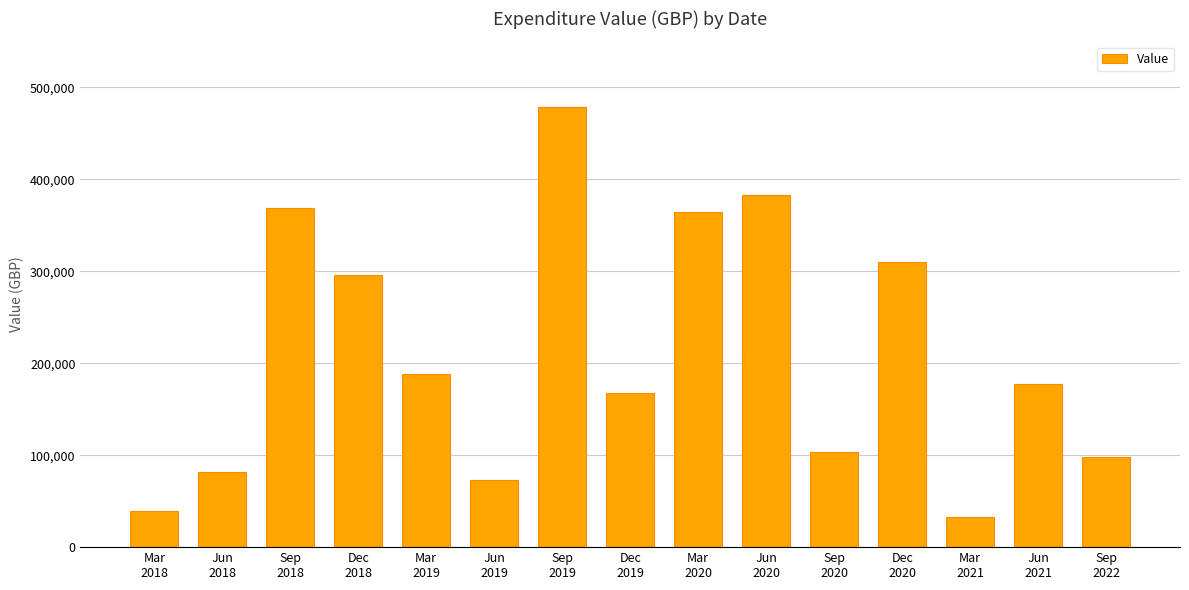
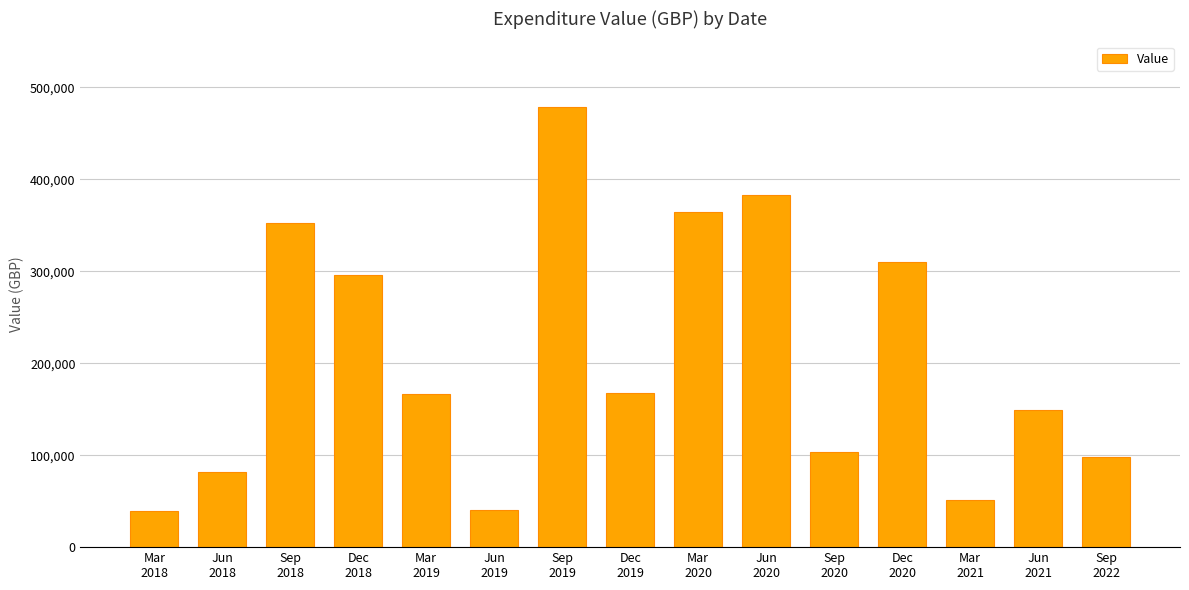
Sep 2018: 370,000 -> 350,000
Mar 2019: 190,000 -> 170,000
Jun 2019: 70,000 -> 40,000
Mar 2021: 30,000 -> 50,000
Jun 2021: 180,000 -> 150,000
